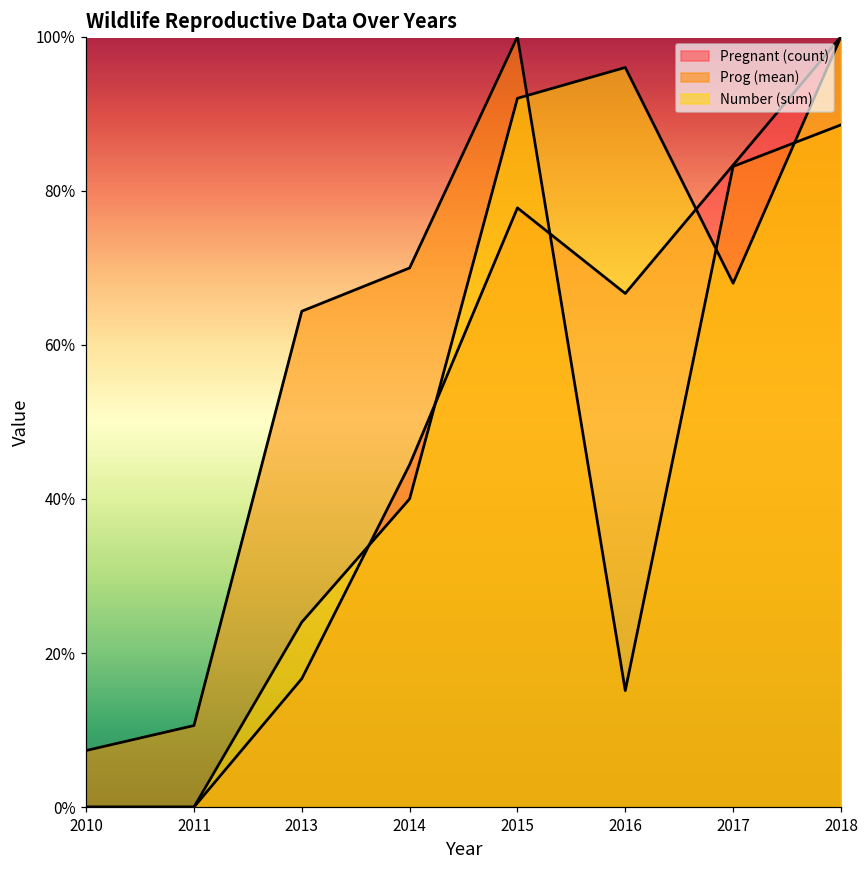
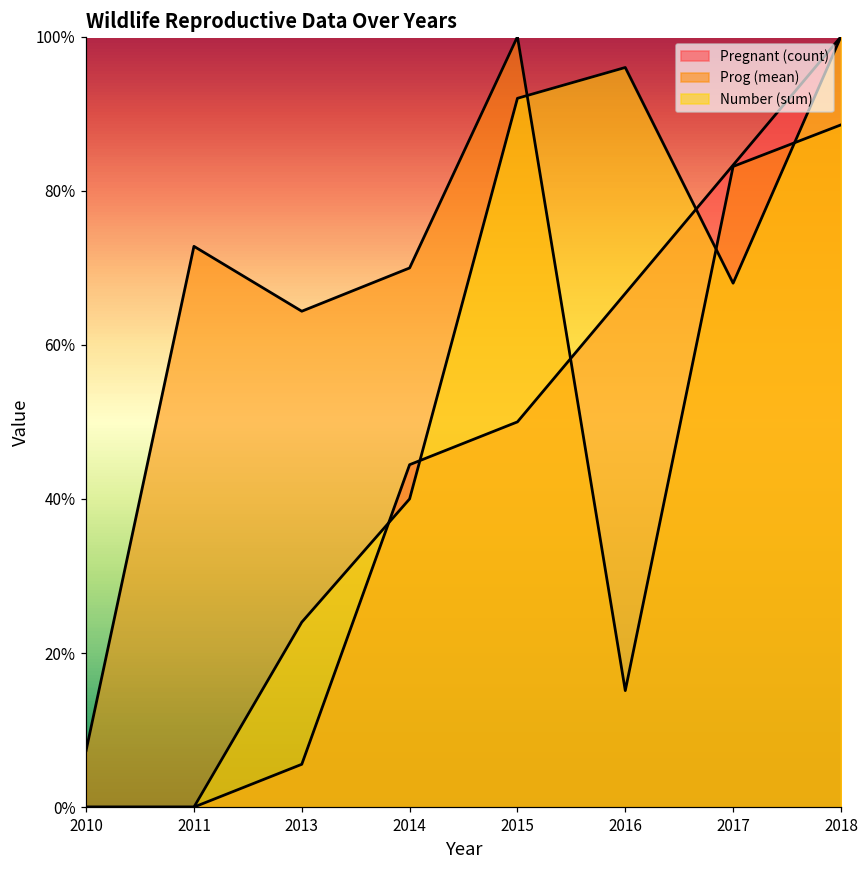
Prog (mean), 2011: 11% -> 73%
Pregnant (count), 2013: 17% -> 6%
Pregnant (count), 2015: 78% -> 50%
